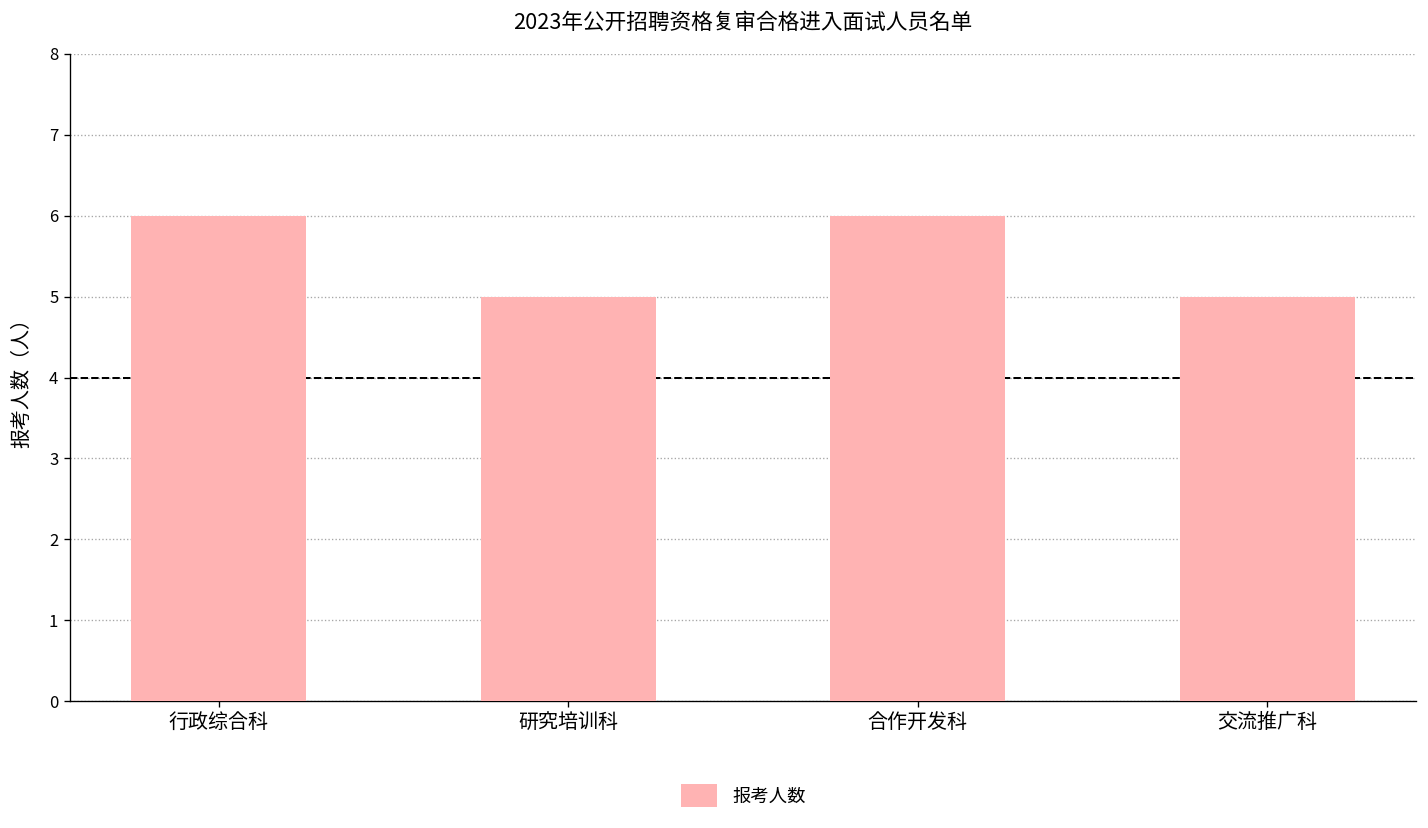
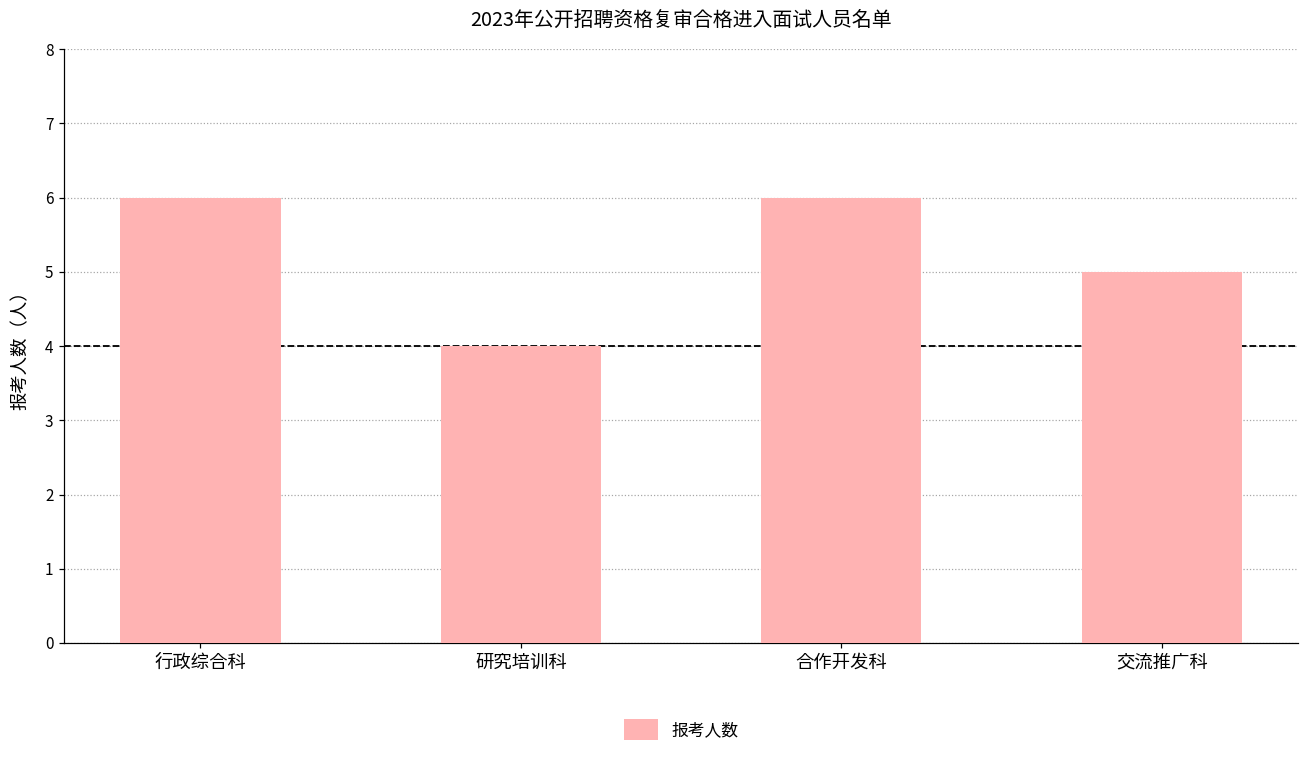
研究培训科: 5 -> 4
